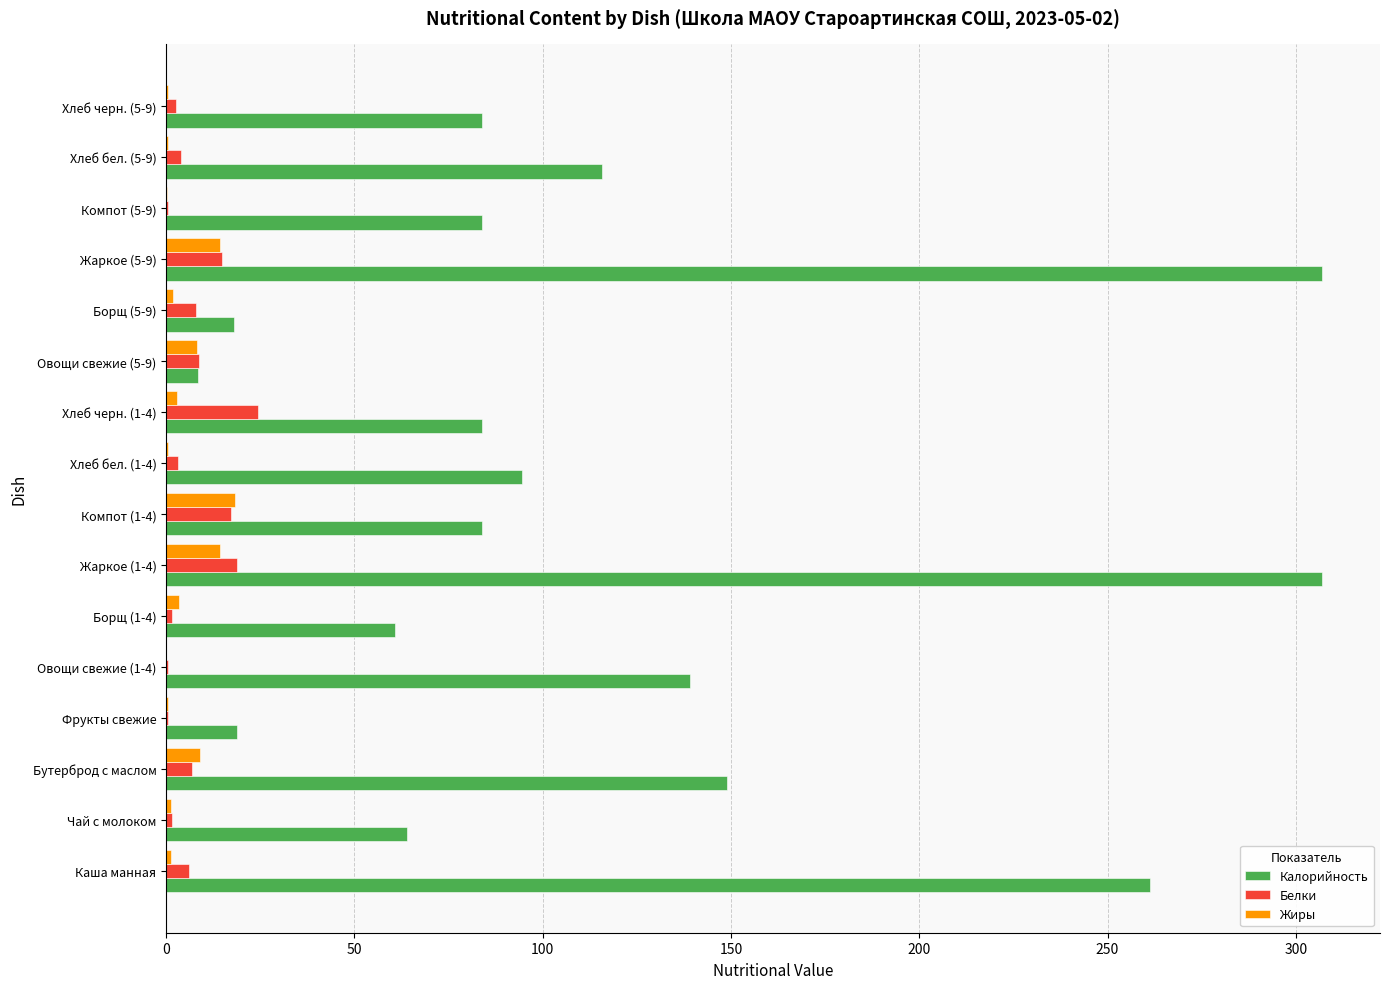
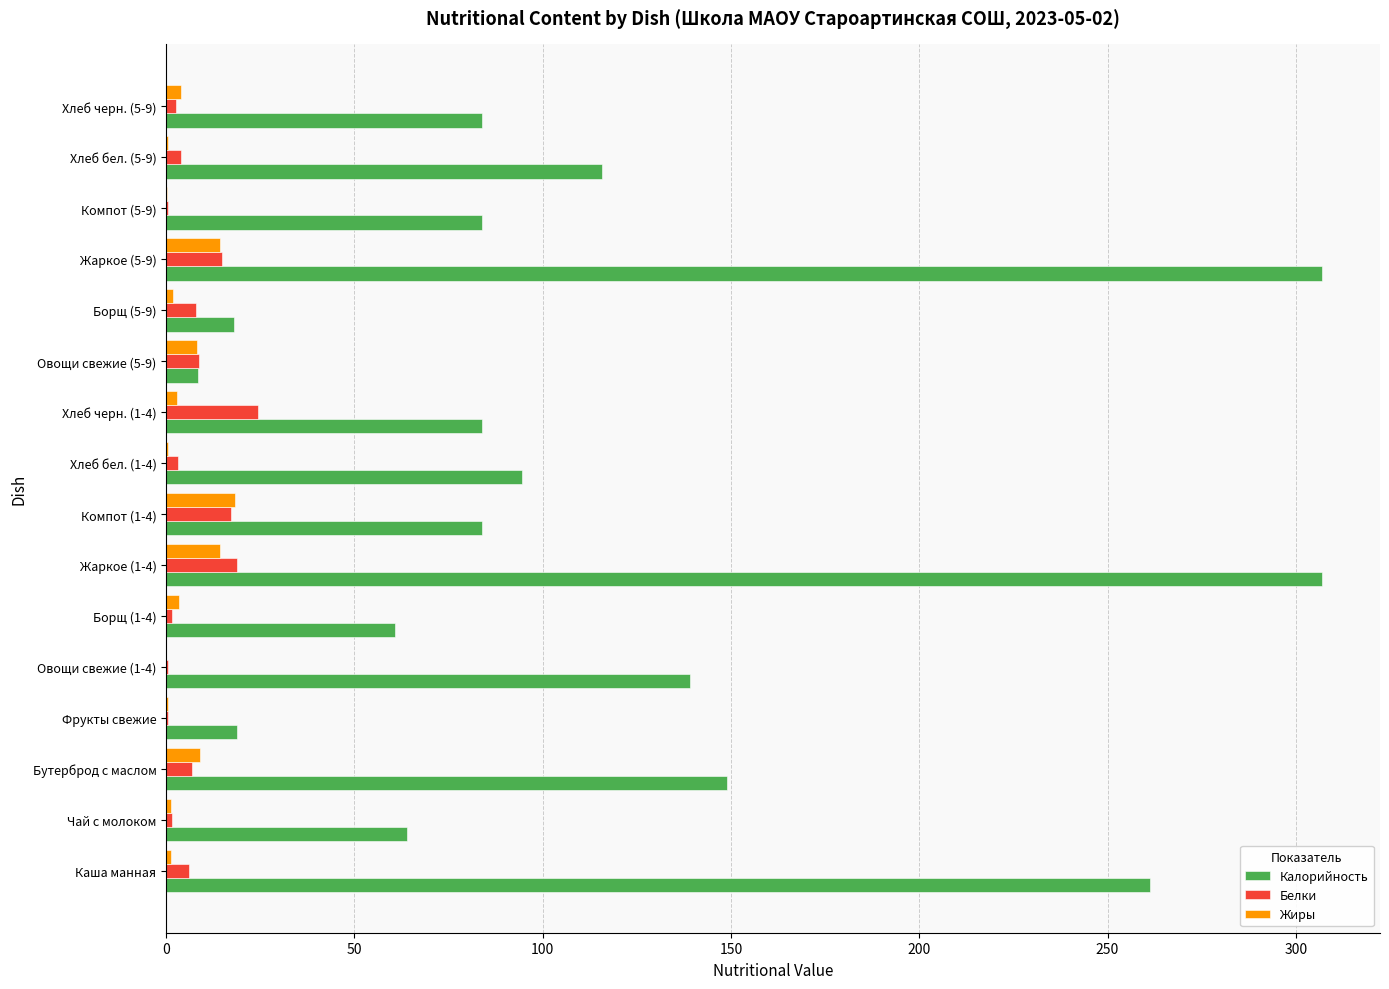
Жиры, Хлеб черн. (5-9): 0 -> 4
